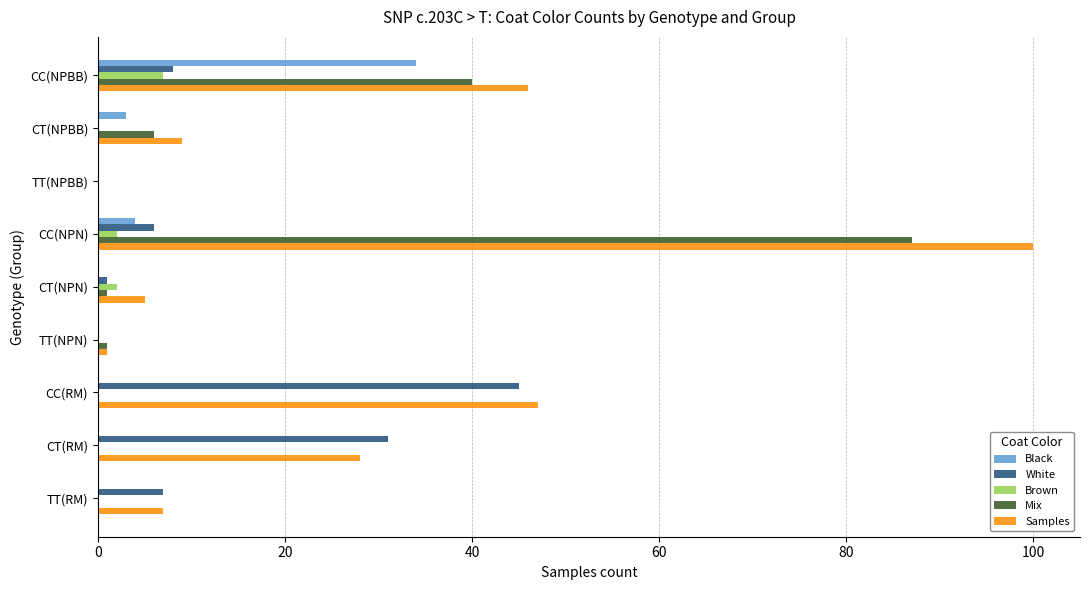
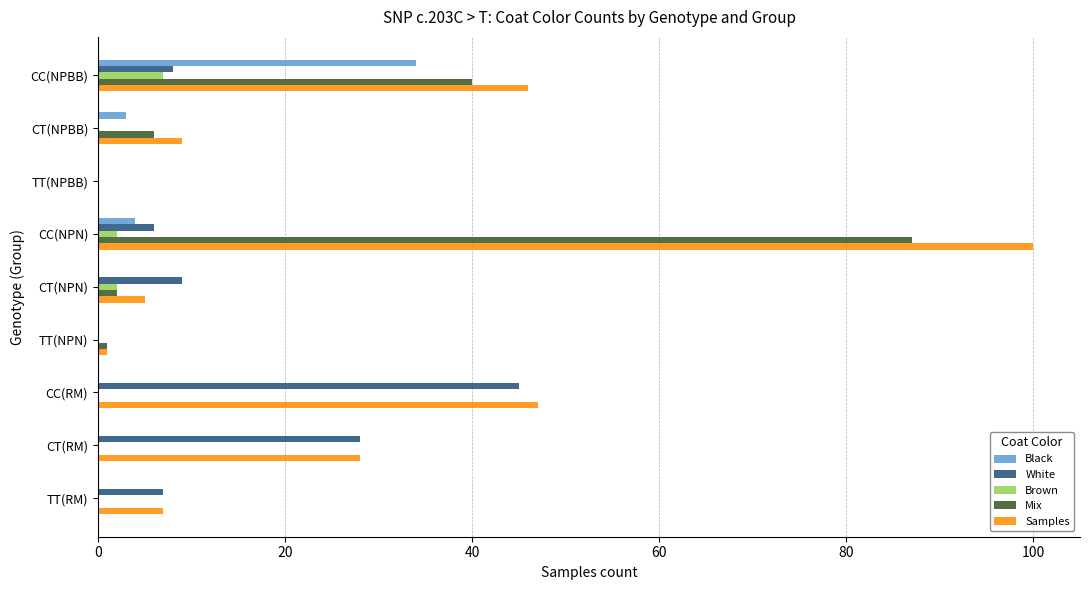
White, CT(NPN): 1 -> 9
Mix, CT(NPN): 1 -> 2
White, CT(RM): 31 -> 28
